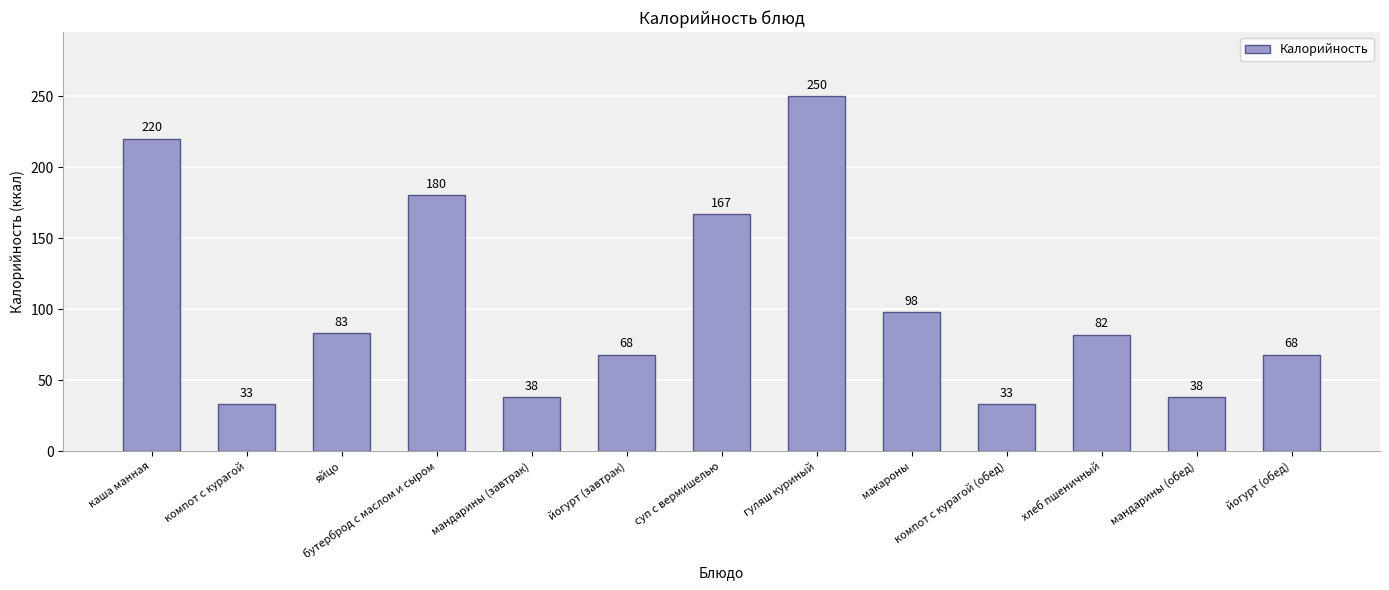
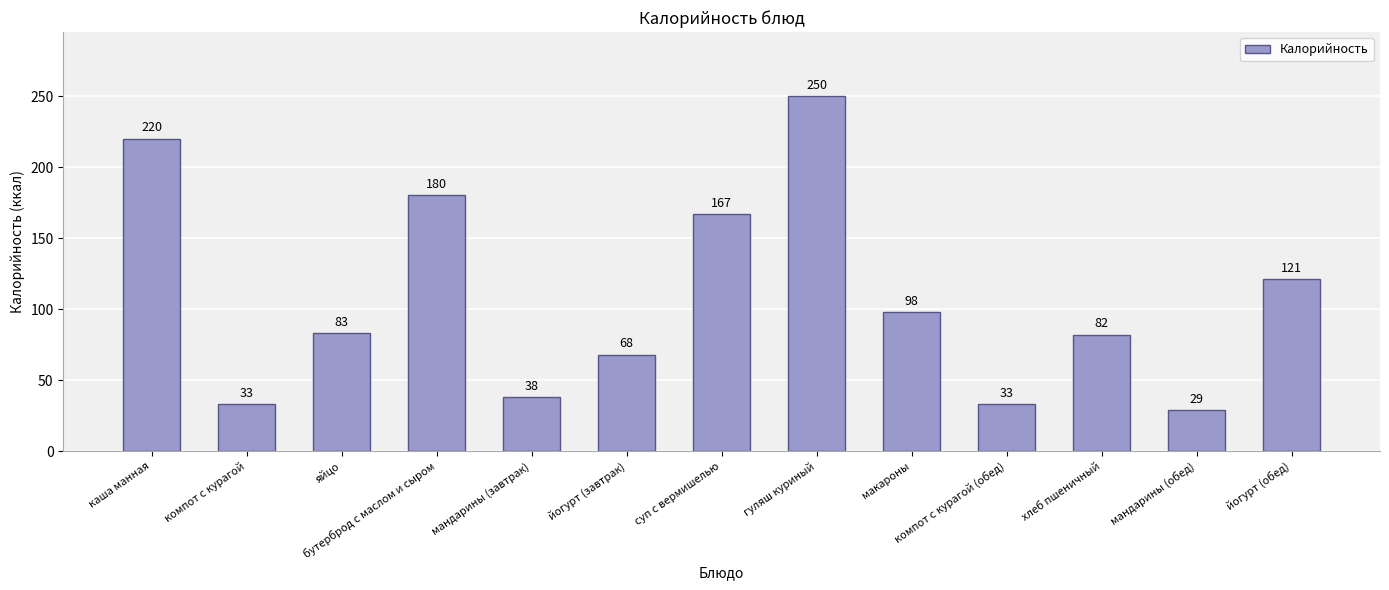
мандарины (обед): 38 -> 29
йогурт (обед): 68 -> 121
